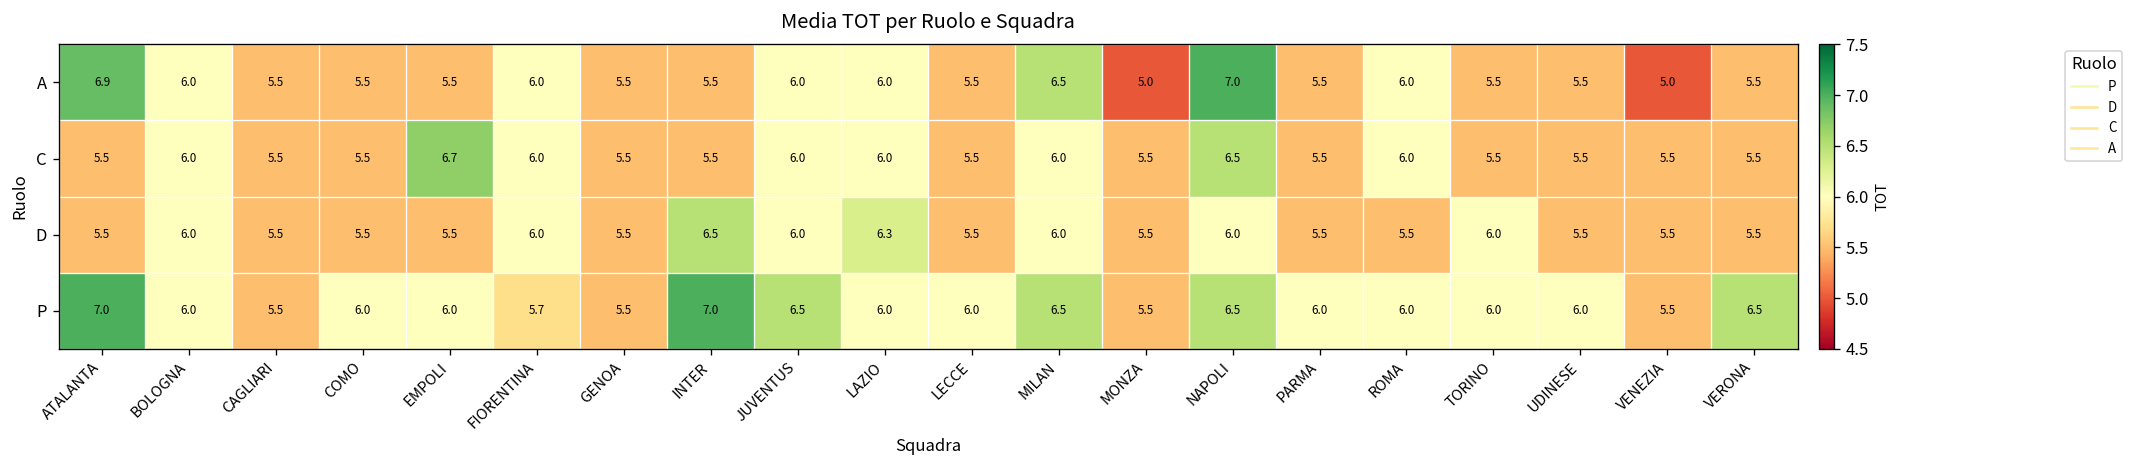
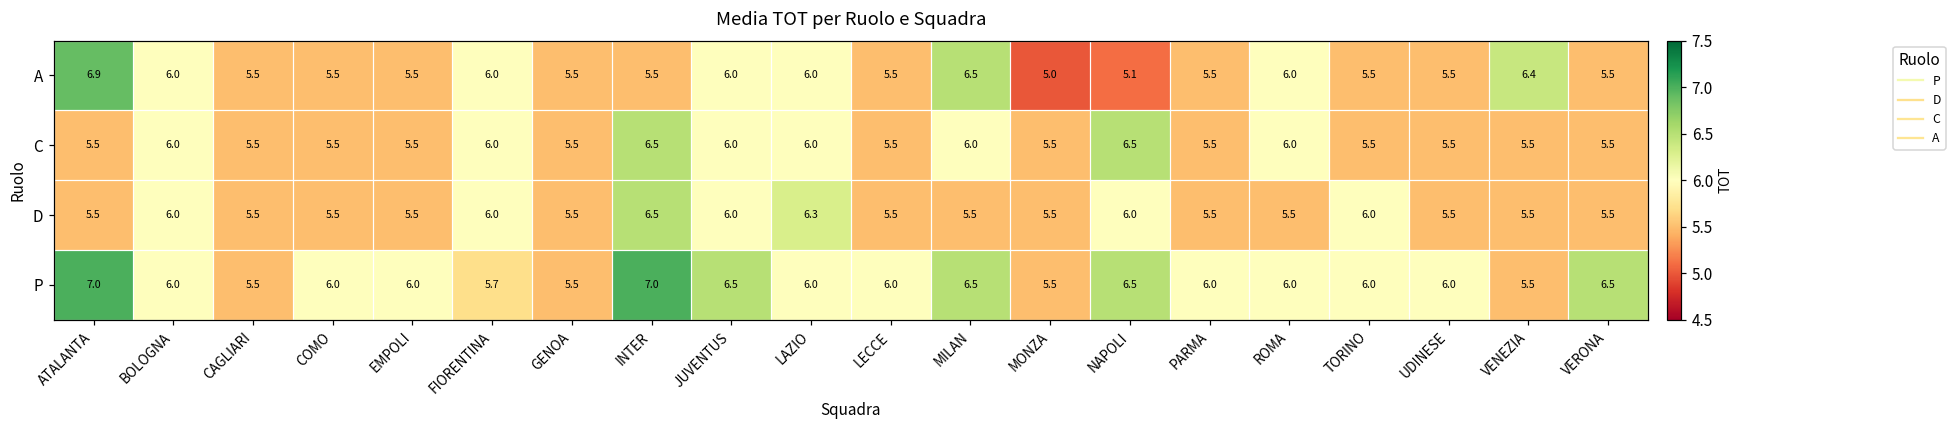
A, NAPOLI: 7.0 -> 5.1
A, VENEZIA: 5.0 -> 6.4
C, EMPOLI: 6.7 -> 5.5
C, INTER: 5.5 -> 6.5
D, MILAN: 6.0 -> 5.5
